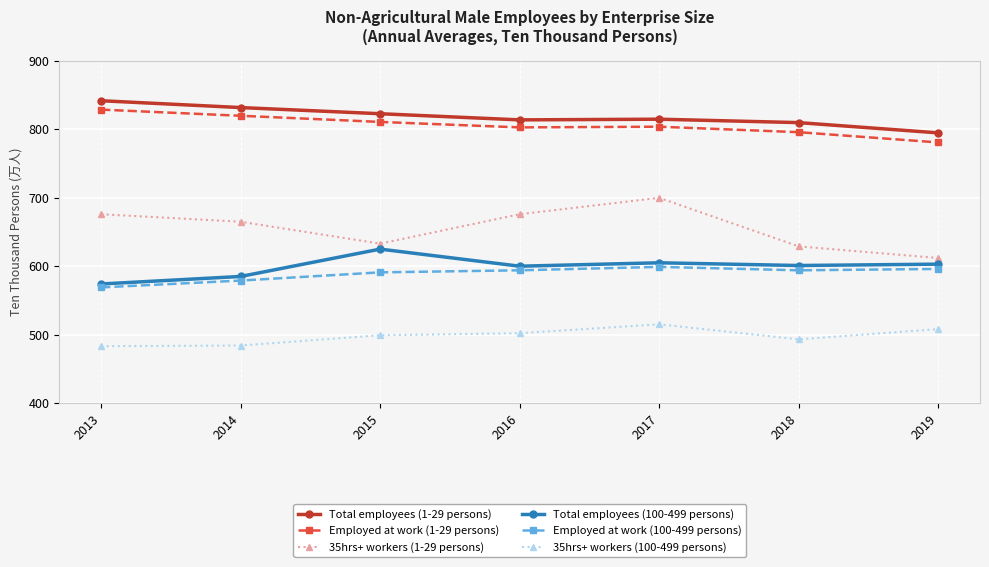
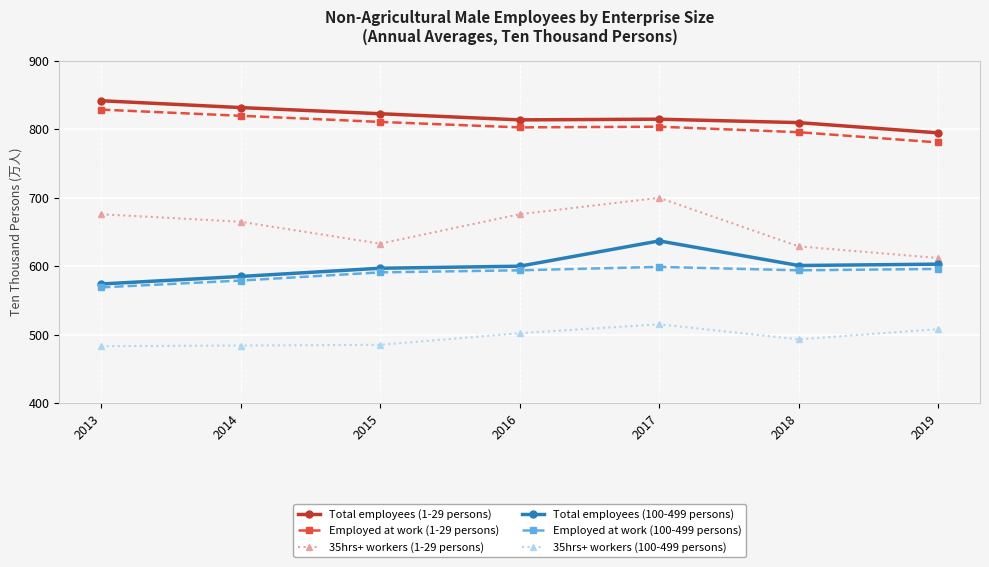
Total employees (100-499 persons), 2015: 630 -> 600
35hrs+ workers (100-499 persons), 2015: 500 -> 490
Total employees (100-499 persons), 2017: 610 -> 640
